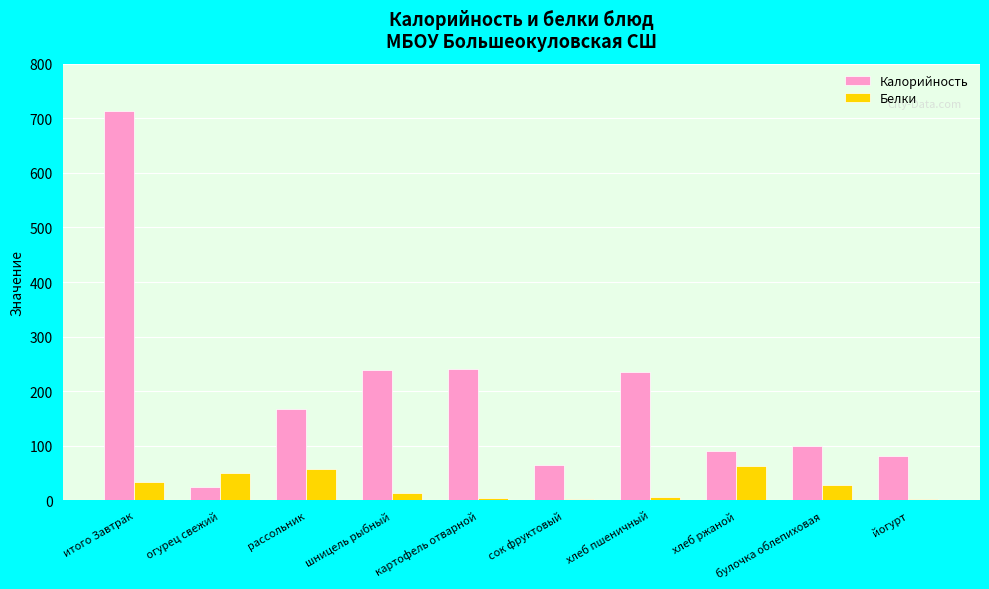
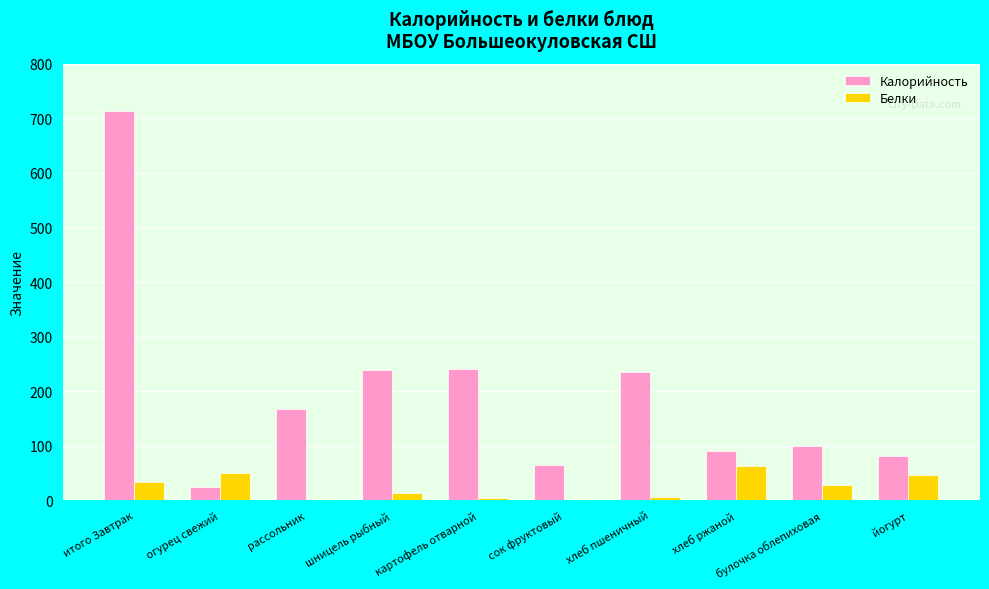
Белки, рассольник: 60 -> 0
Белки, йогурт: 0 -> 50
